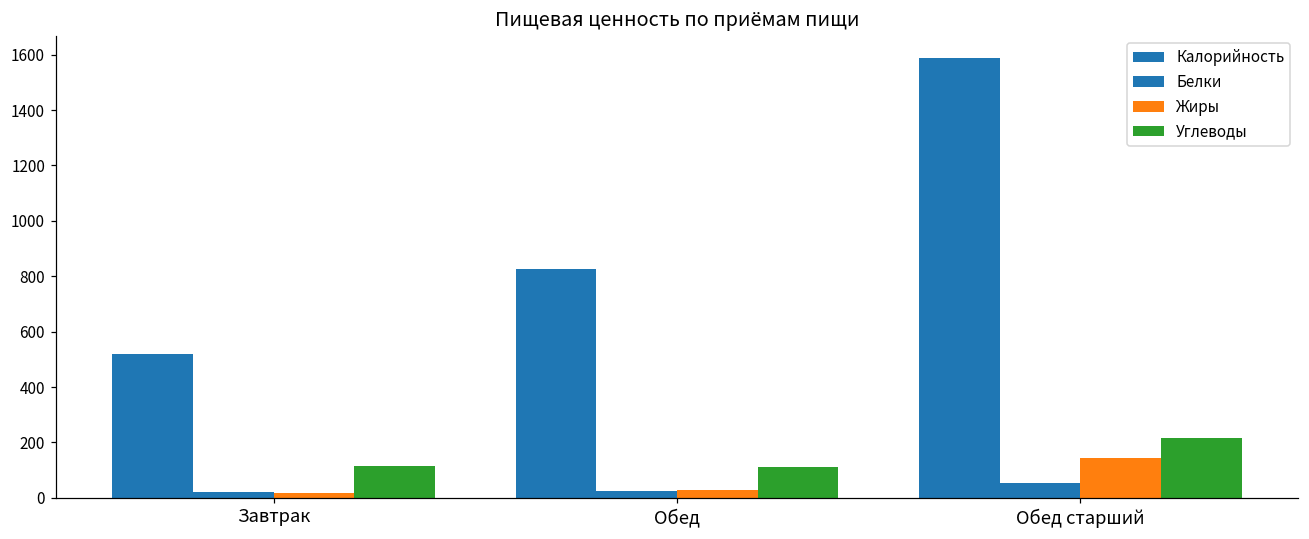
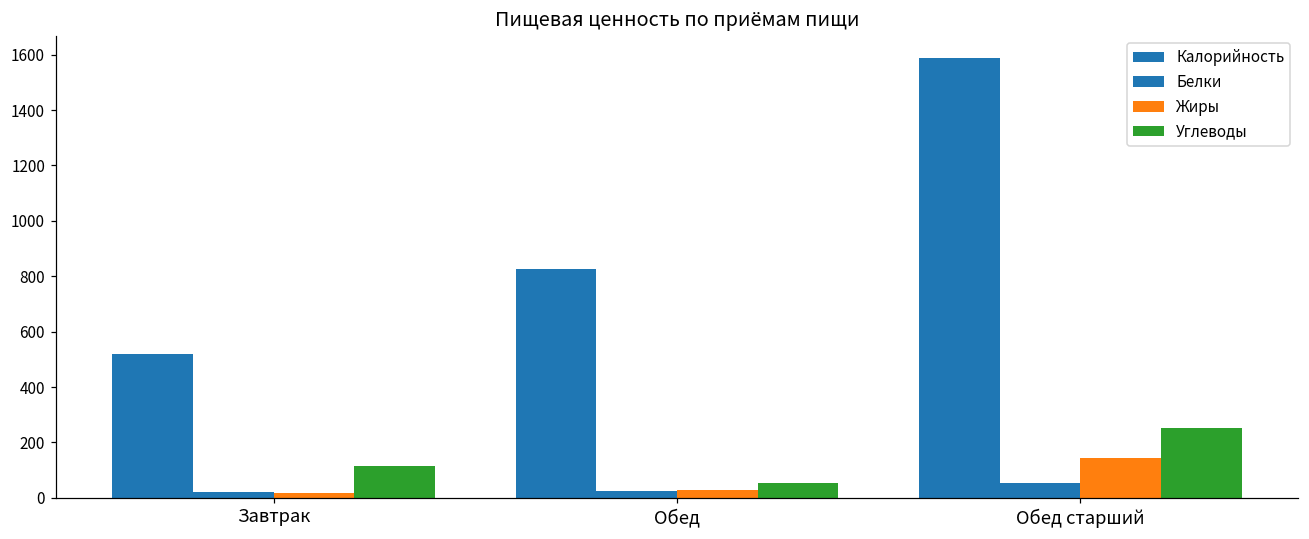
Углеводы, Обед: 110 -> 50
Углеводы, Обед старший: 220 -> 250
